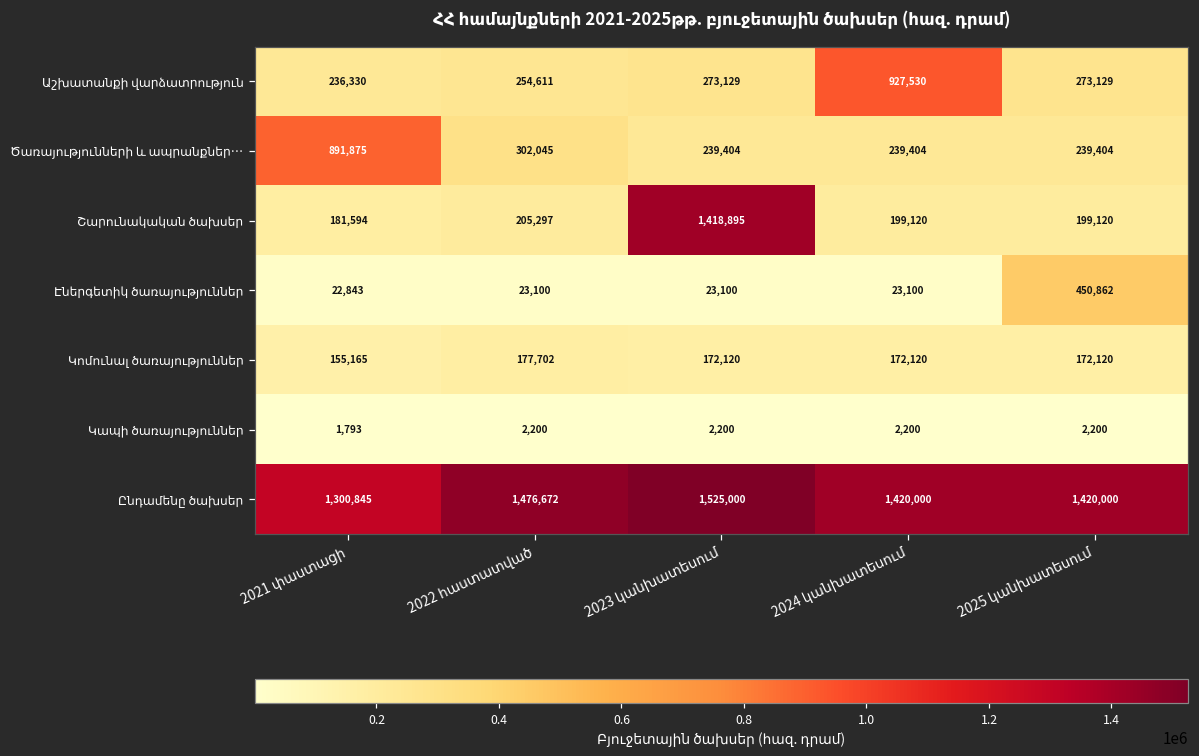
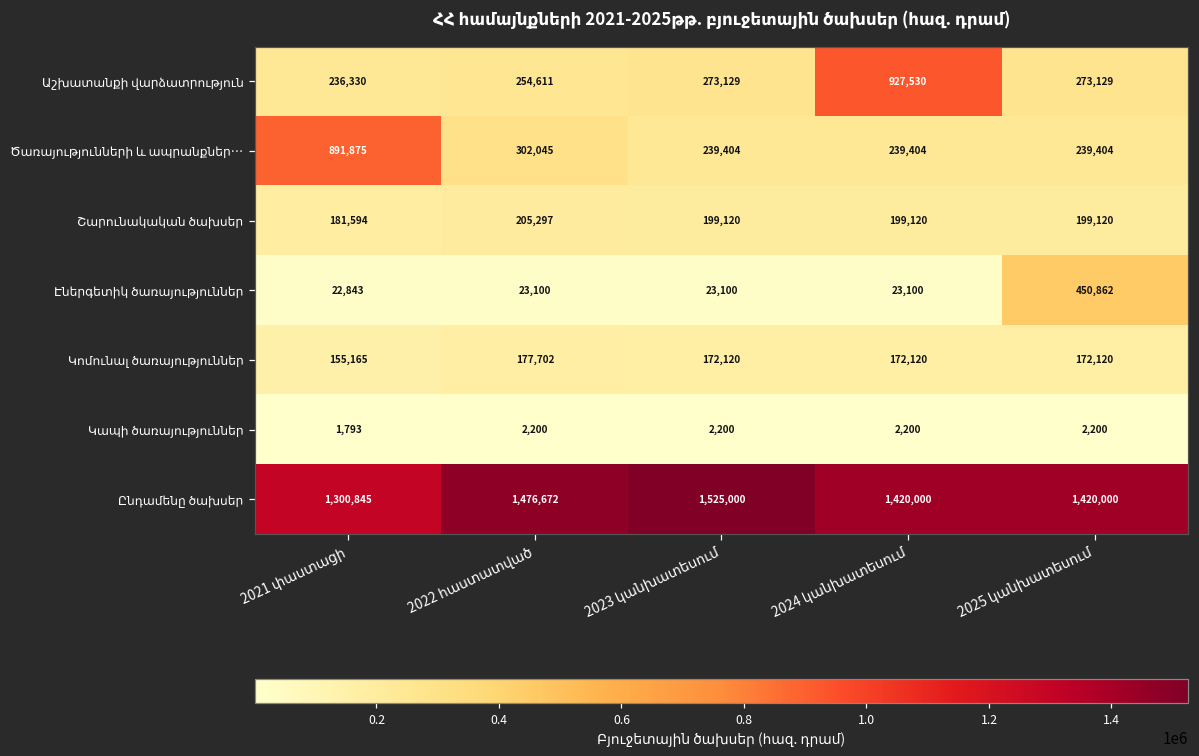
Շարունակական ծախսեր, 2023 կանխատեսում: 1,418,895 -> 199,120
